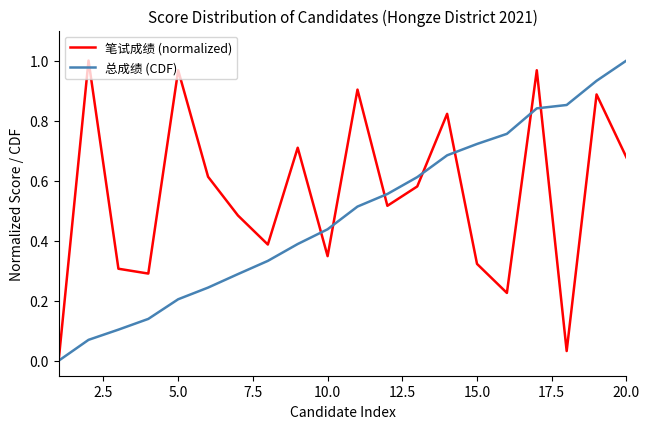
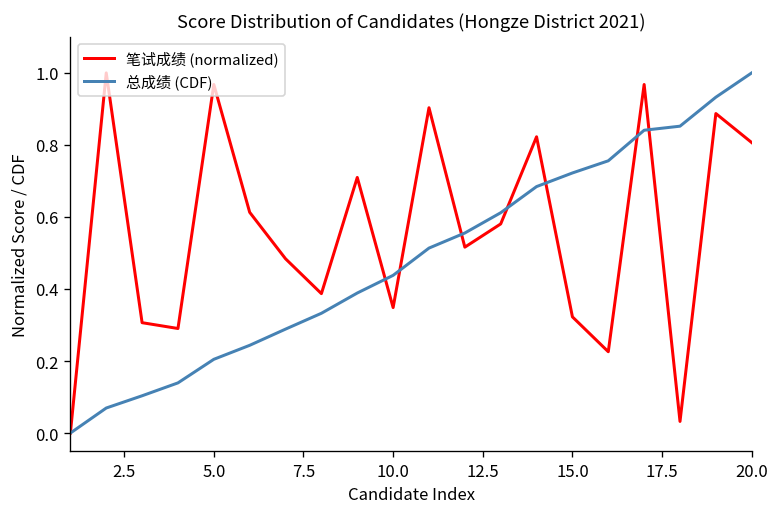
笔试成绩 (normalized), 20.0: 0.68 -> 0.81
